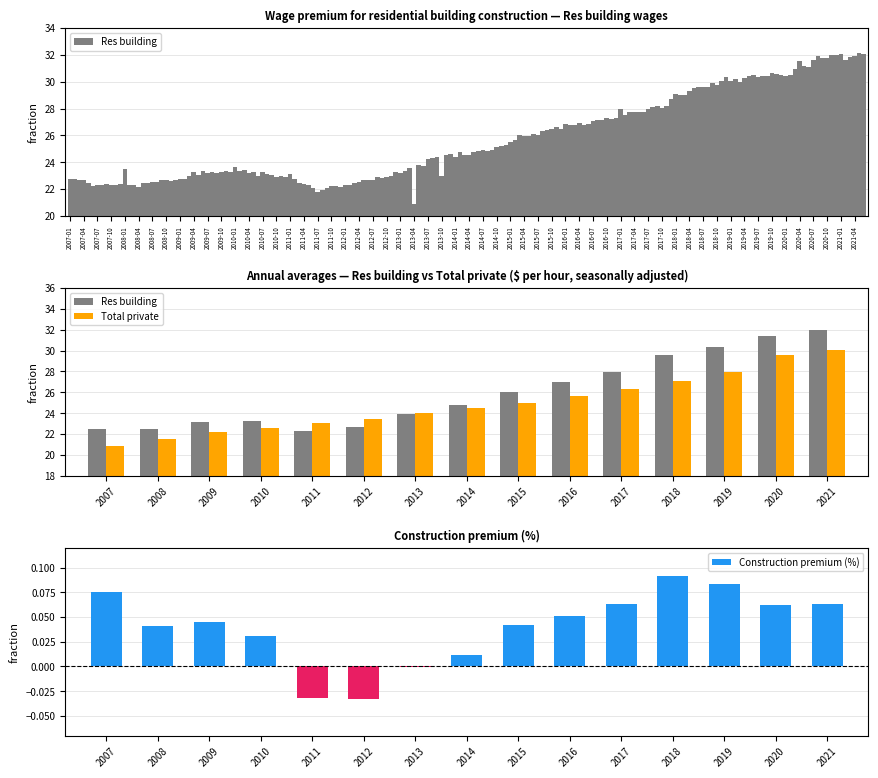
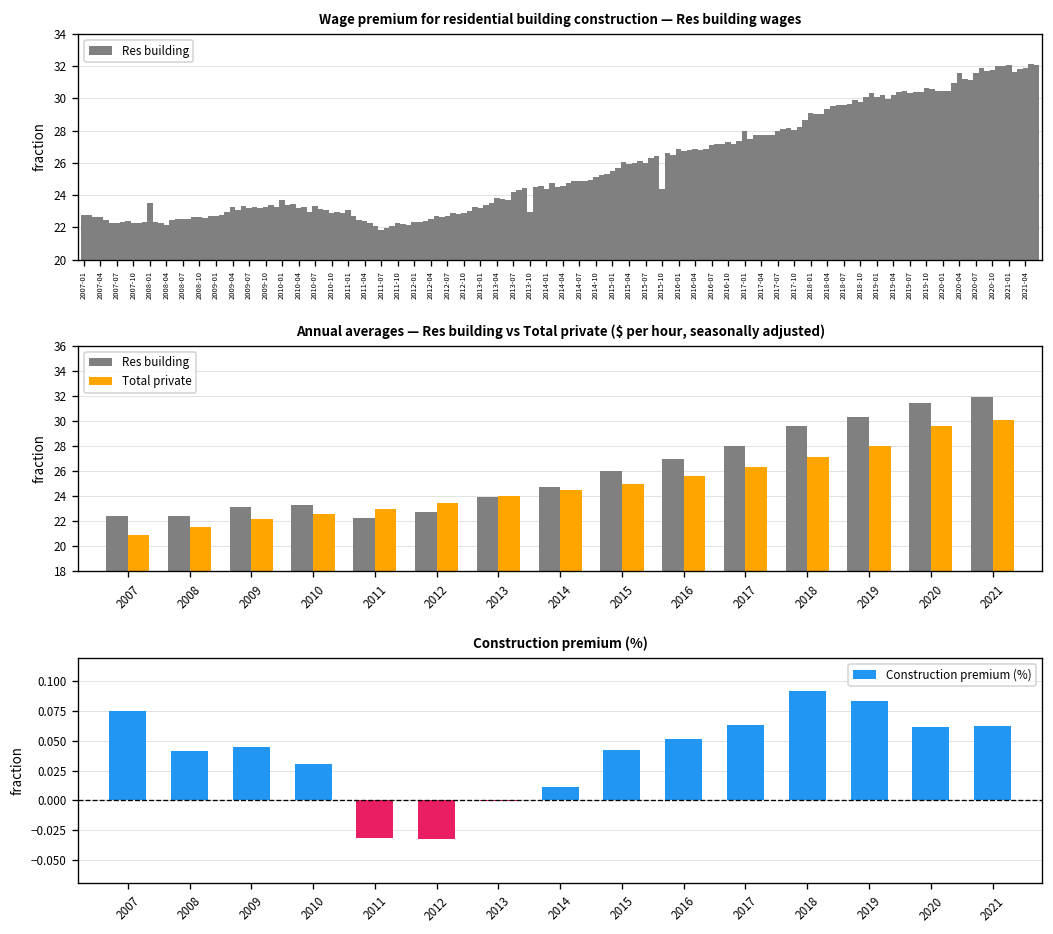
Wage premium for residential building construction — Res building wages, 2013-04: 20.9 -> 23.8
Wage premium for residential building construction — Res building wages, 2015-10: 26.5 -> 24.4
